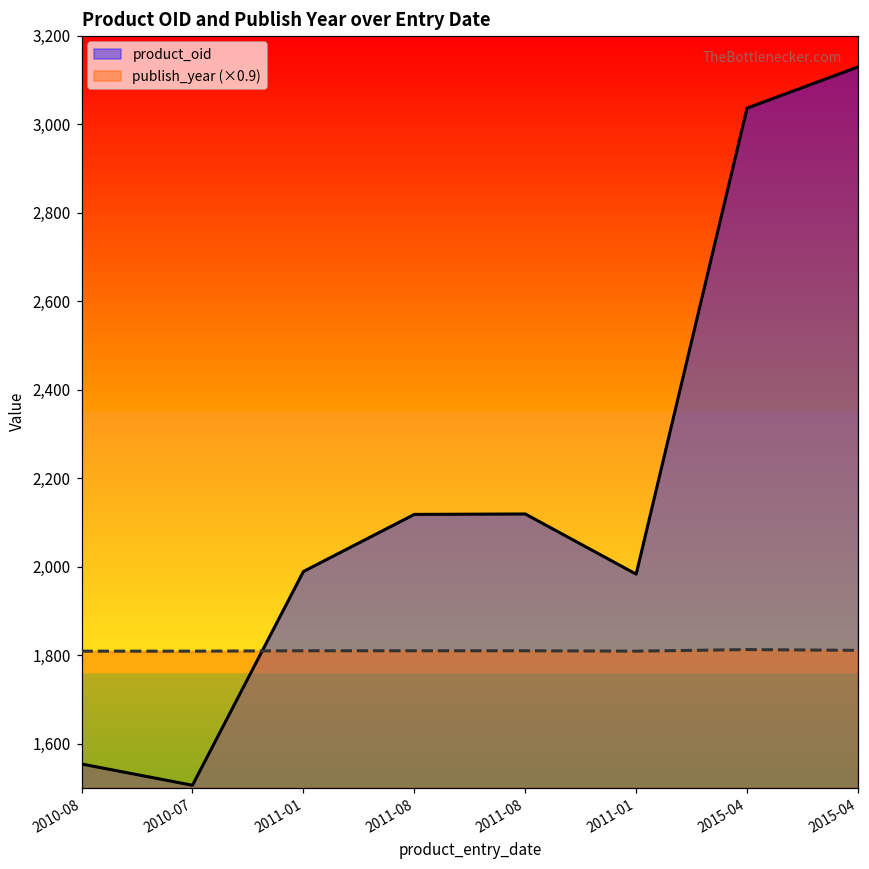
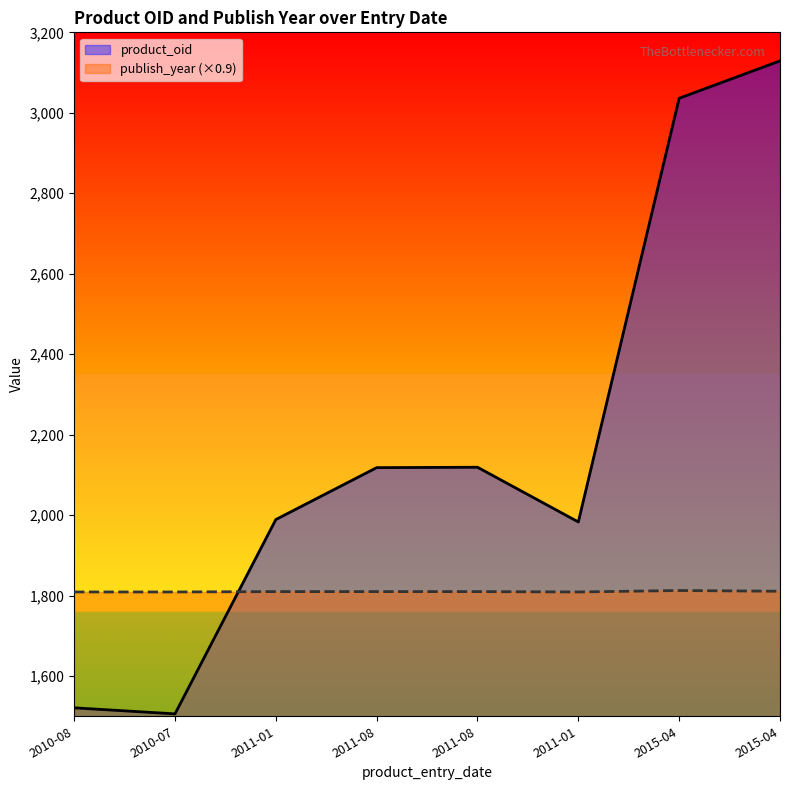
product_oid, 2010-08: 1,550 -> 1,520
